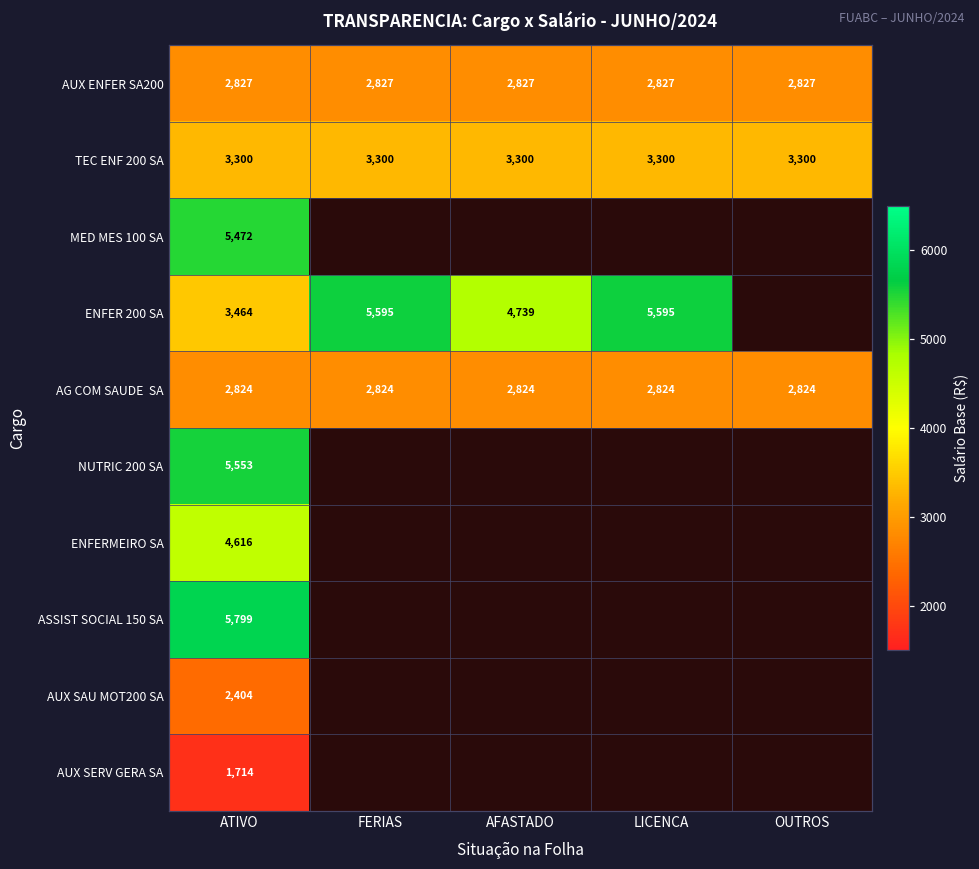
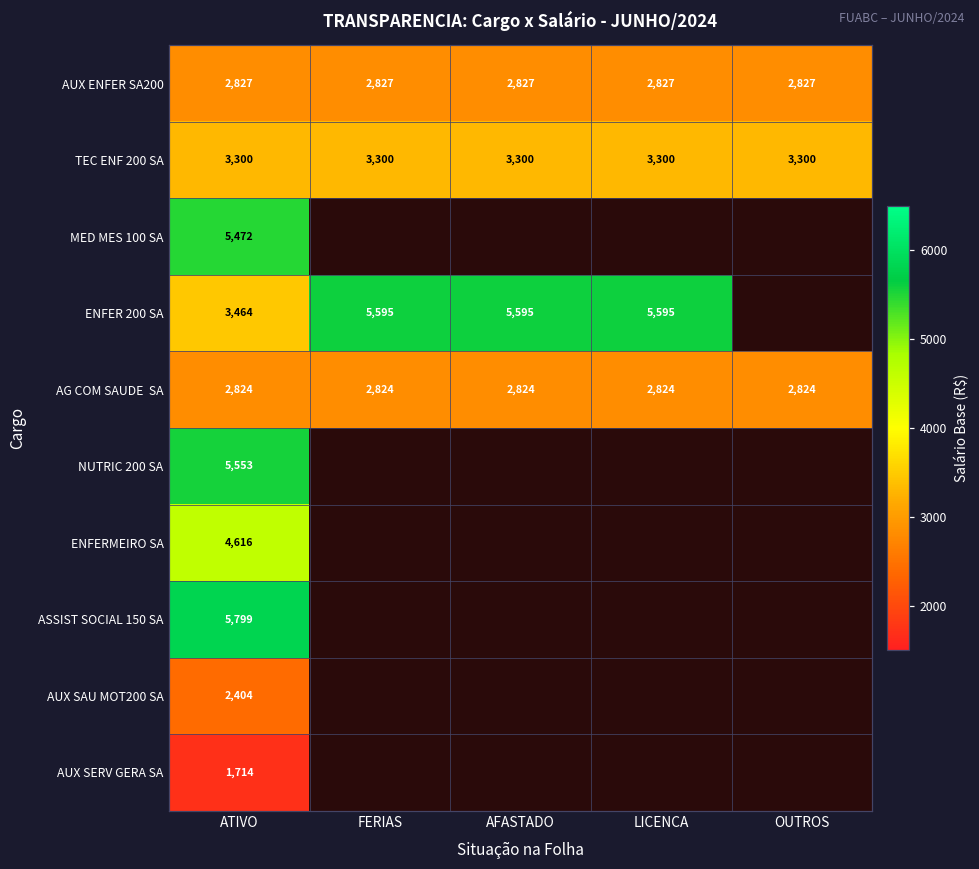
ENFER 200 SA, AFASTADO: 4,739 -> 5,595
